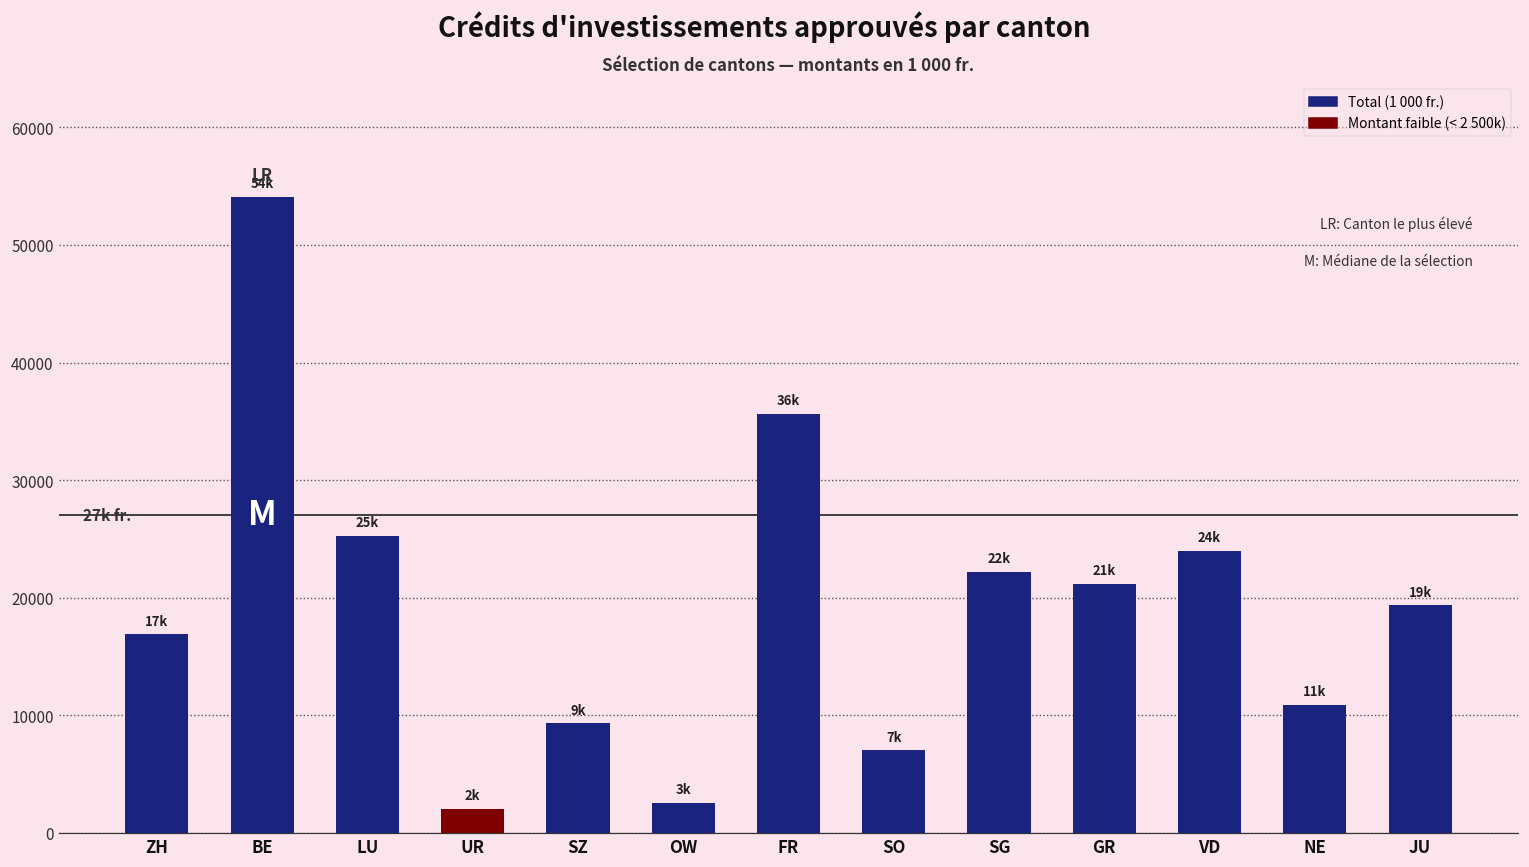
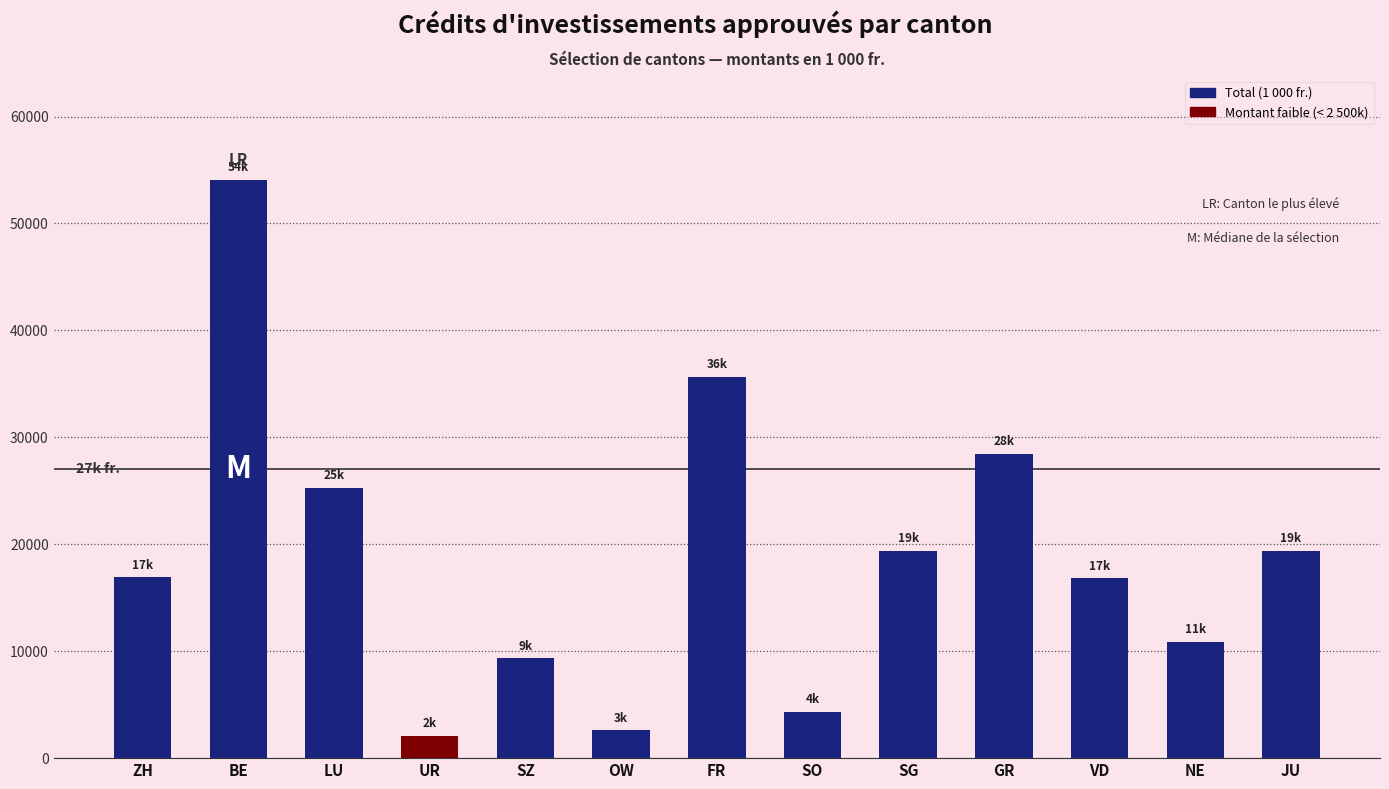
SO: 7k -> 4k
SG: 22k -> 19k
GR: 21k -> 28k
VD: 24k -> 17k
